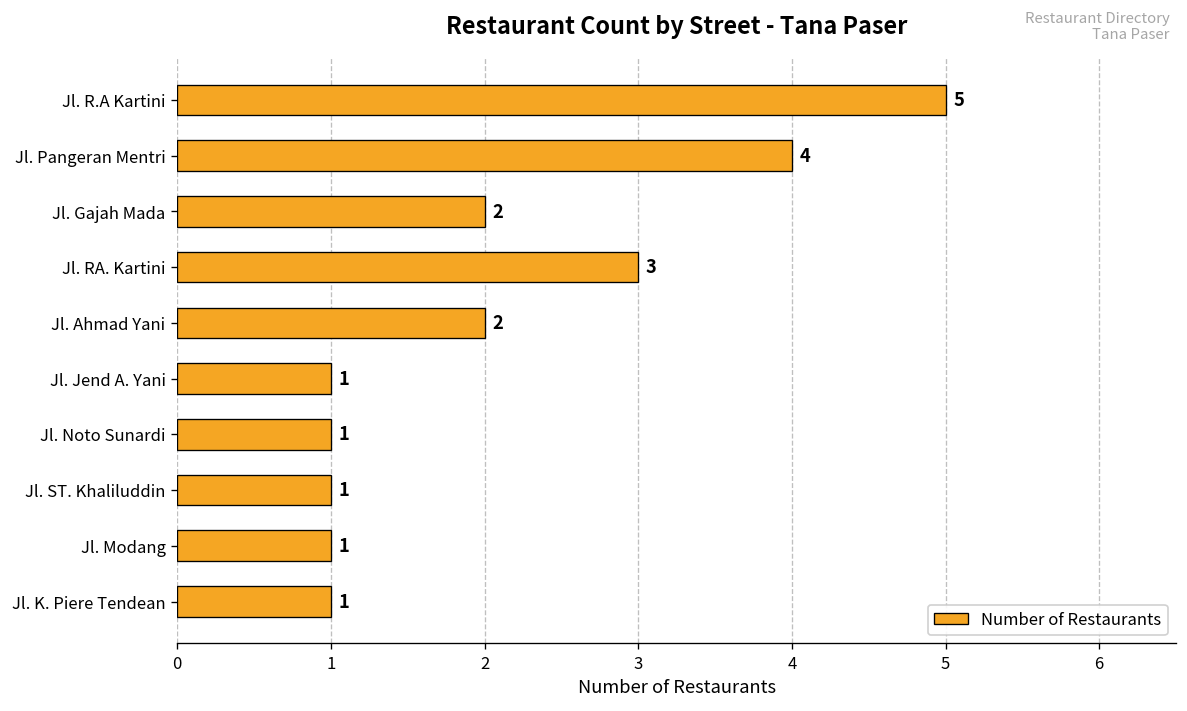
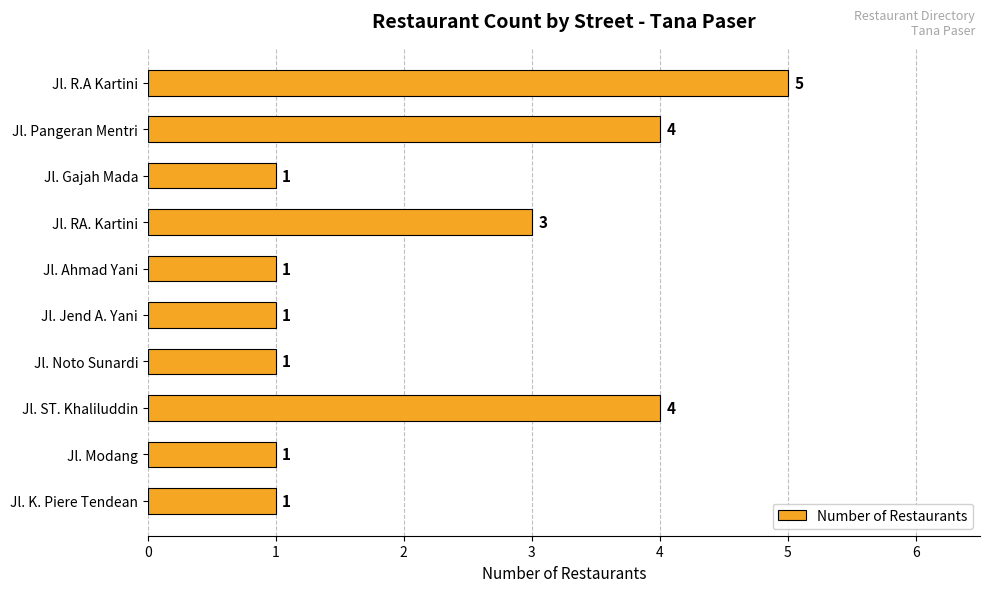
Jl. Gajah Mada: 2 -> 1
Jl. Ahmad Yani: 2 -> 1
Jl. ST. Khaliluddin: 1 -> 4
